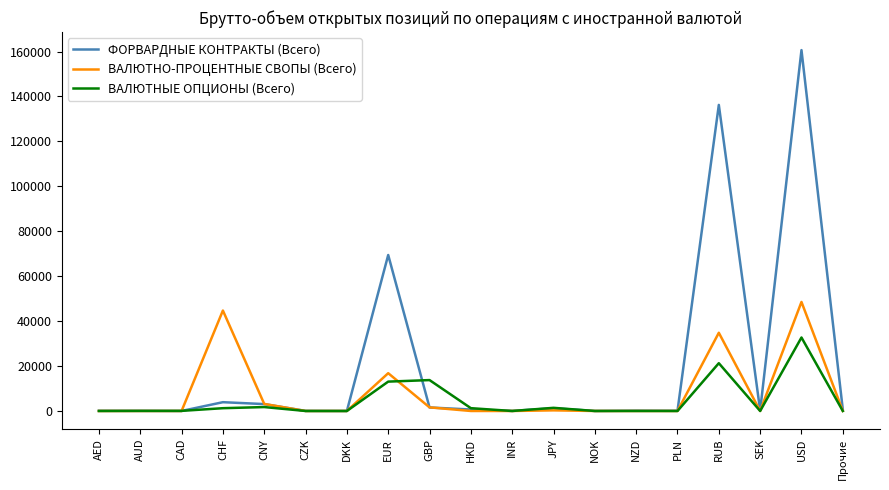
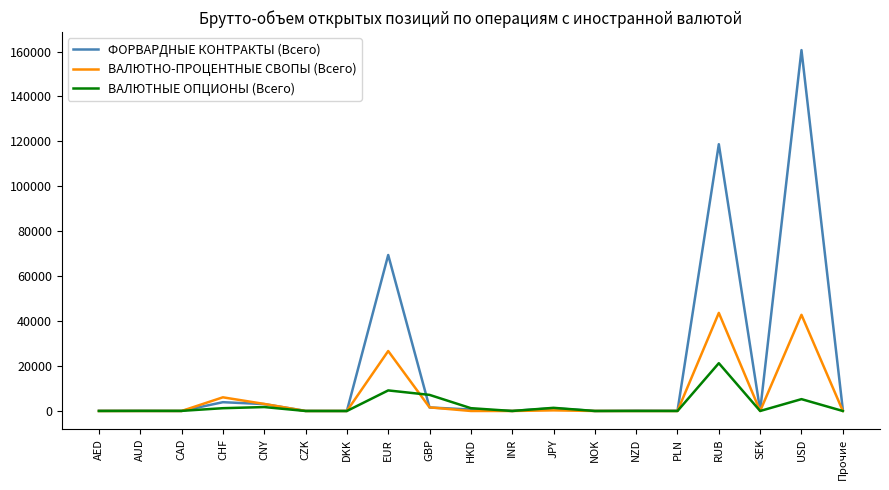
ВАЛЮТНО-ПРОЦЕНТНЫЕ СВОПЫ (Всего), CHF: 45000 -> 6000
ВАЛЮТНО-ПРОЦЕНТНЫЕ СВОПЫ (Всего), EUR: 17000 -> 27000
ВАЛЮТНЫЕ ОПЦИОНЫ (Всего), EUR: 13000 -> 9000
ВАЛЮТНЫЕ ОПЦИОНЫ (Всего), GBP: 14000 -> 7000
ФОРВАРДНЫЕ КОНТРАКТЫ (Всего), RUB: 136000 -> 119000
ВАЛЮТНО-ПРОЦЕНТНЫЕ СВОПЫ (Всего), RUB: 35000 -> 44000
ВАЛЮТНО-ПРОЦЕНТНЫЕ СВОПЫ (Всего), USD: 49000 -> 43000
ВАЛЮТНЫЕ ОПЦИОНЫ (Всего), USD: 33000 -> 5000
